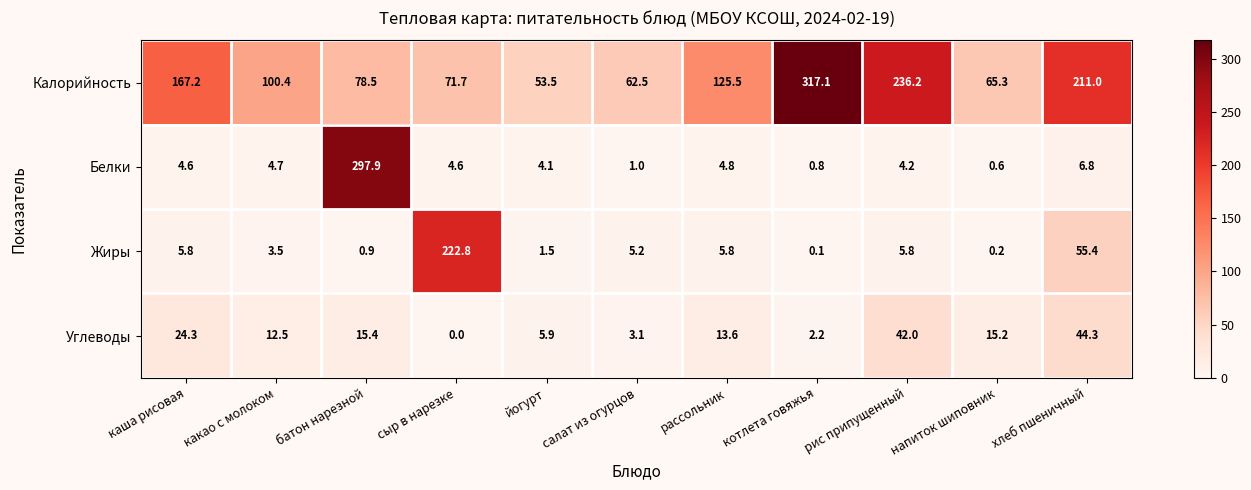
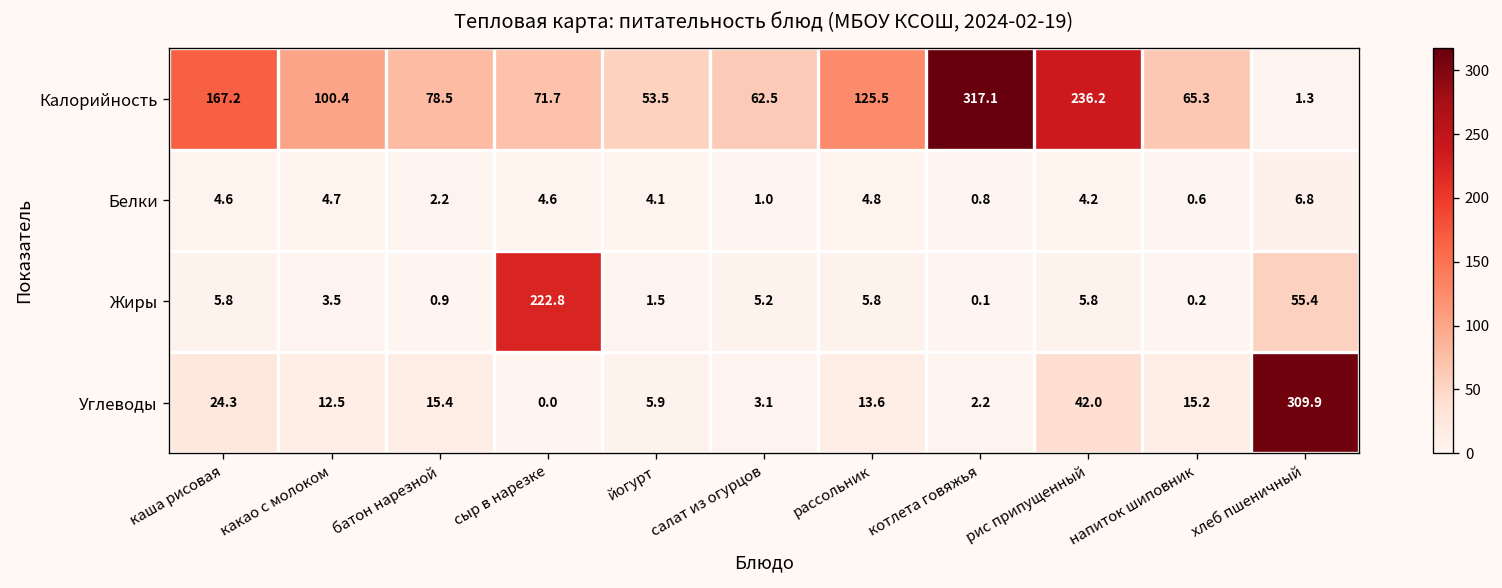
Калорийность, хлеб пшеничный: 211.0 -> 1.3
Белки, батон нарезной: 297.9 -> 2.2
Углеводы, хлеб пшеничный: 44.3 -> 309.9
